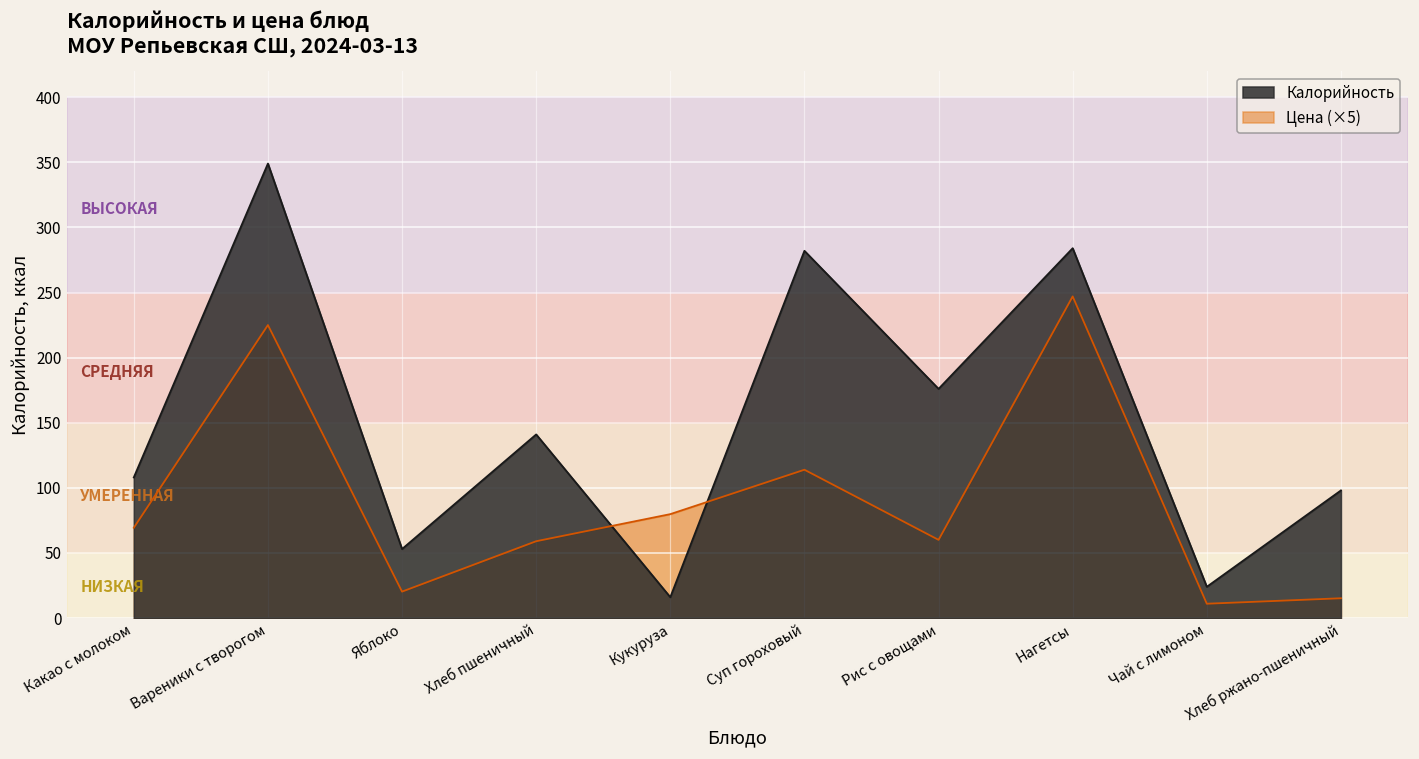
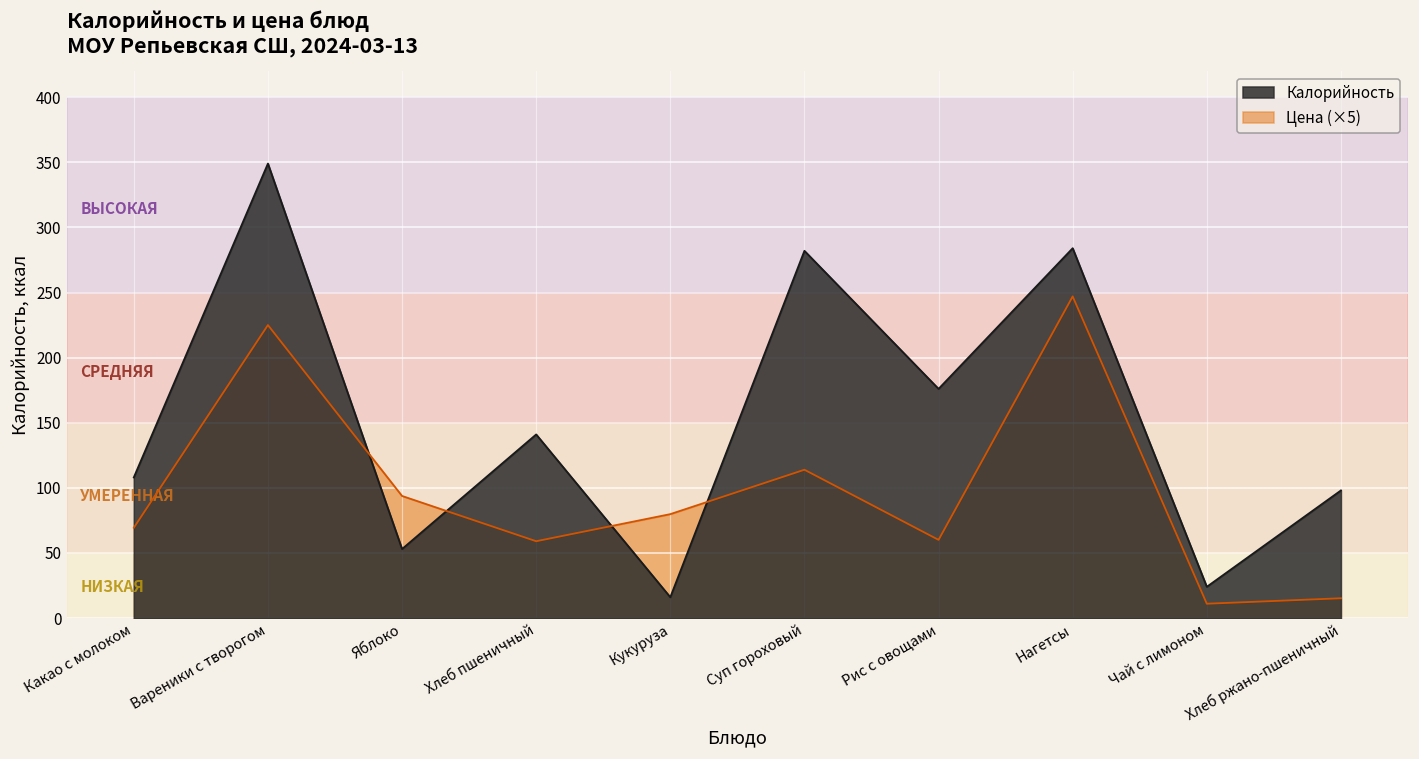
Цена (×5), Яблоко: 20 -> 94
